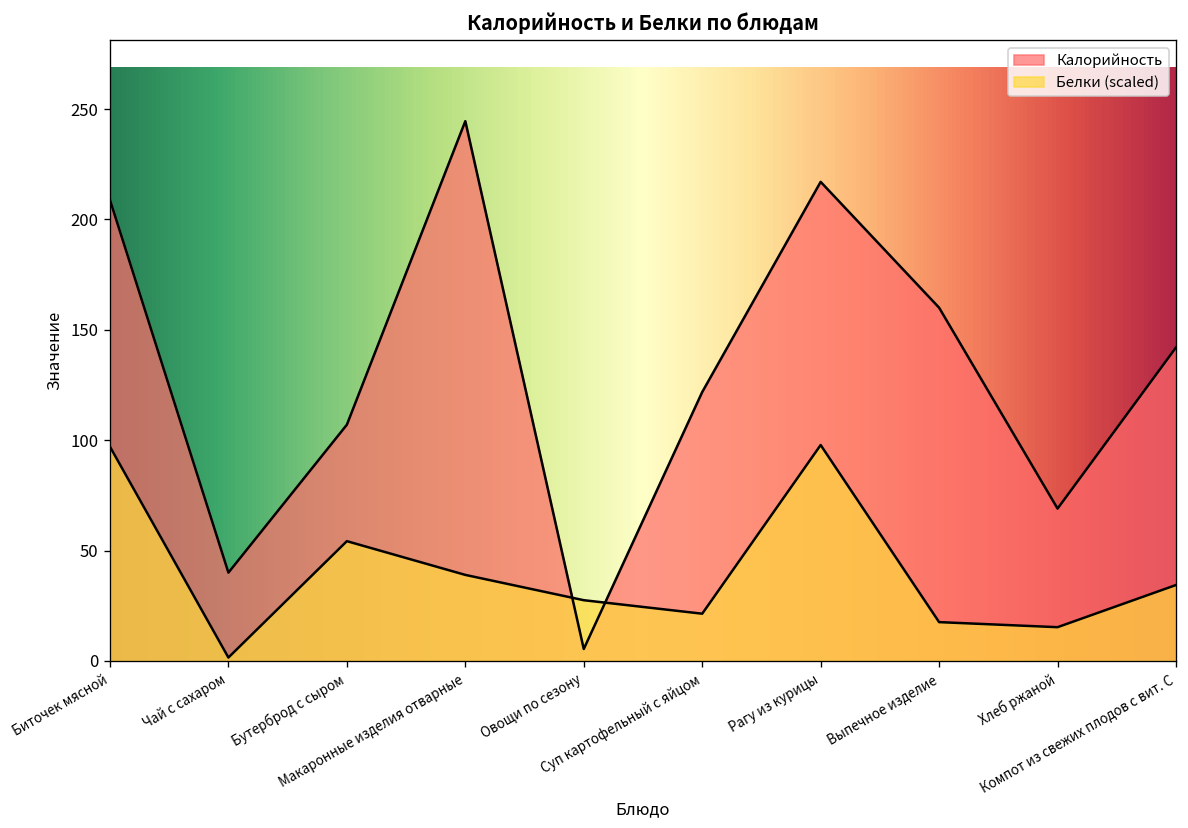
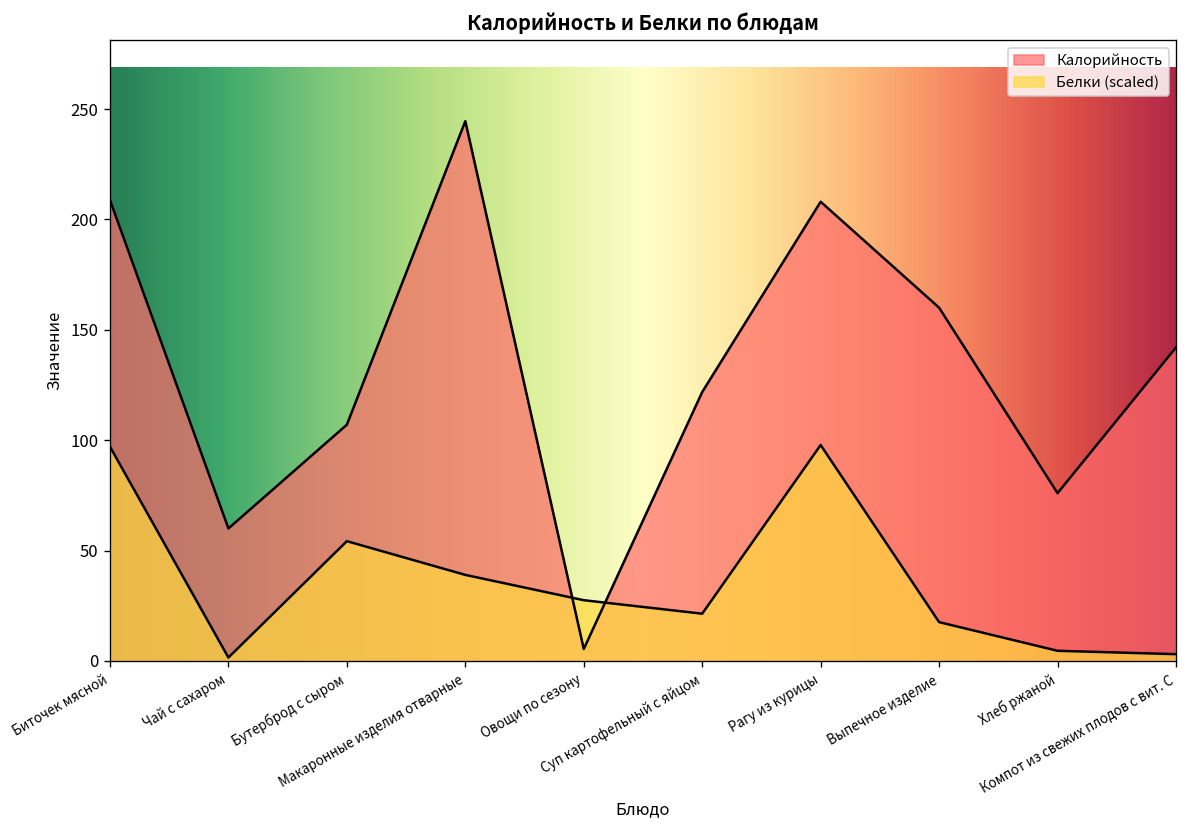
Калорийность, Чай с сахаром: 40 -> 60
Калорийность, Рагу из курицы: 217 -> 208
Калорийность, Хлеб ржаной: 69 -> 76
Белки (scaled), Хлеб ржаной: 15 -> 5
Белки (scaled), Компот из свежих плодов с вит. С: 34 -> 3
